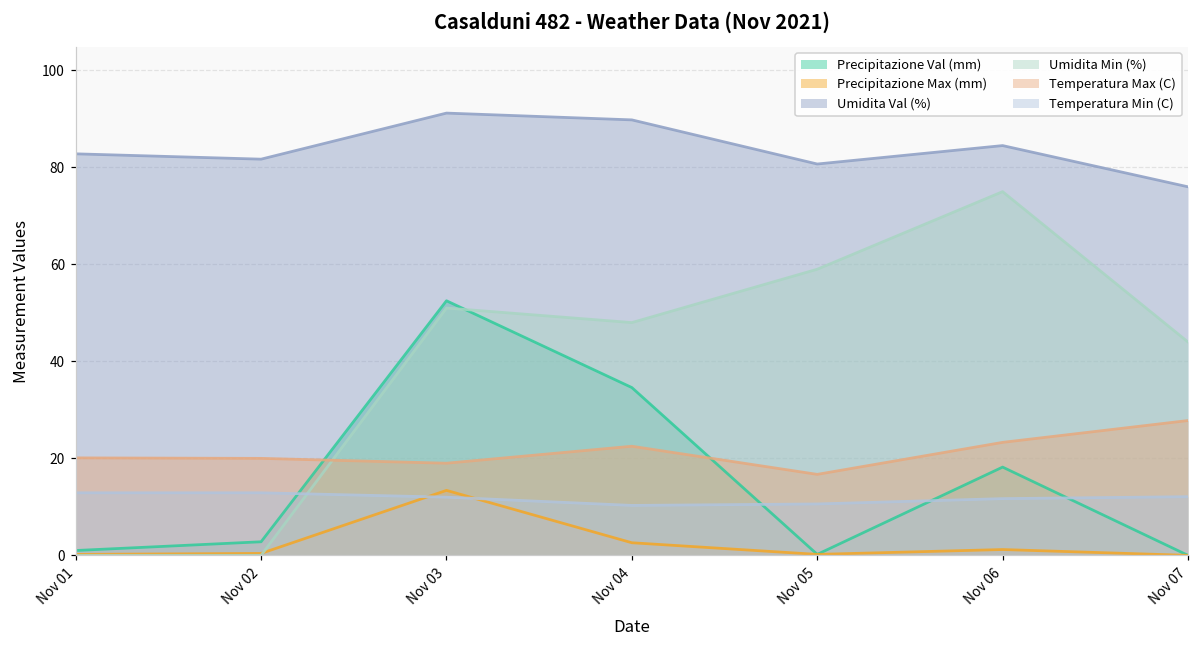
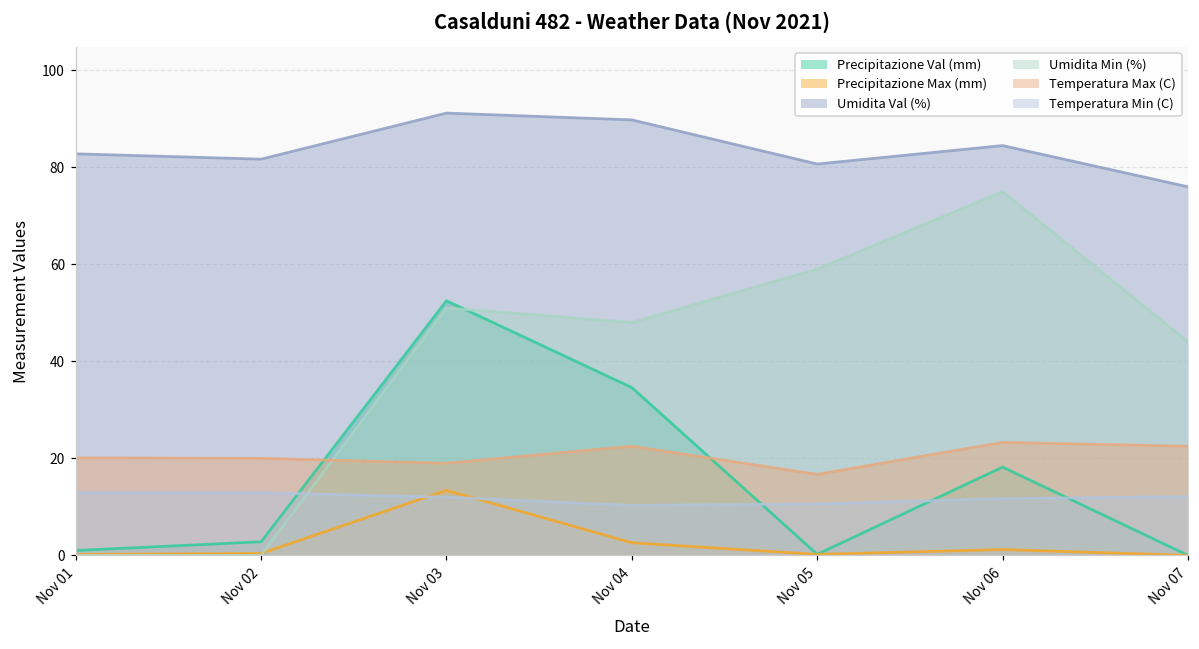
Temperatura Max (C), Nov 07: 28 -> 23
